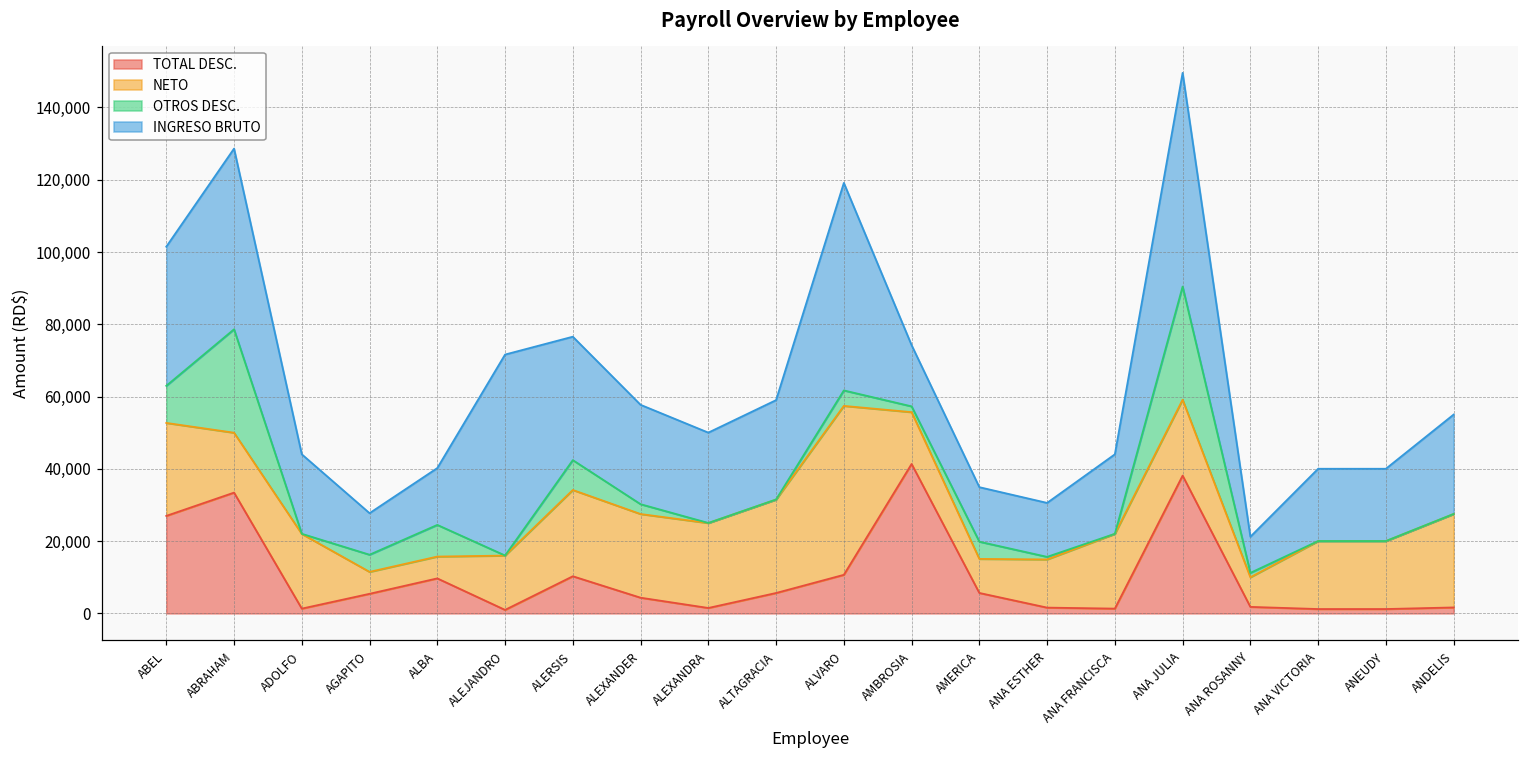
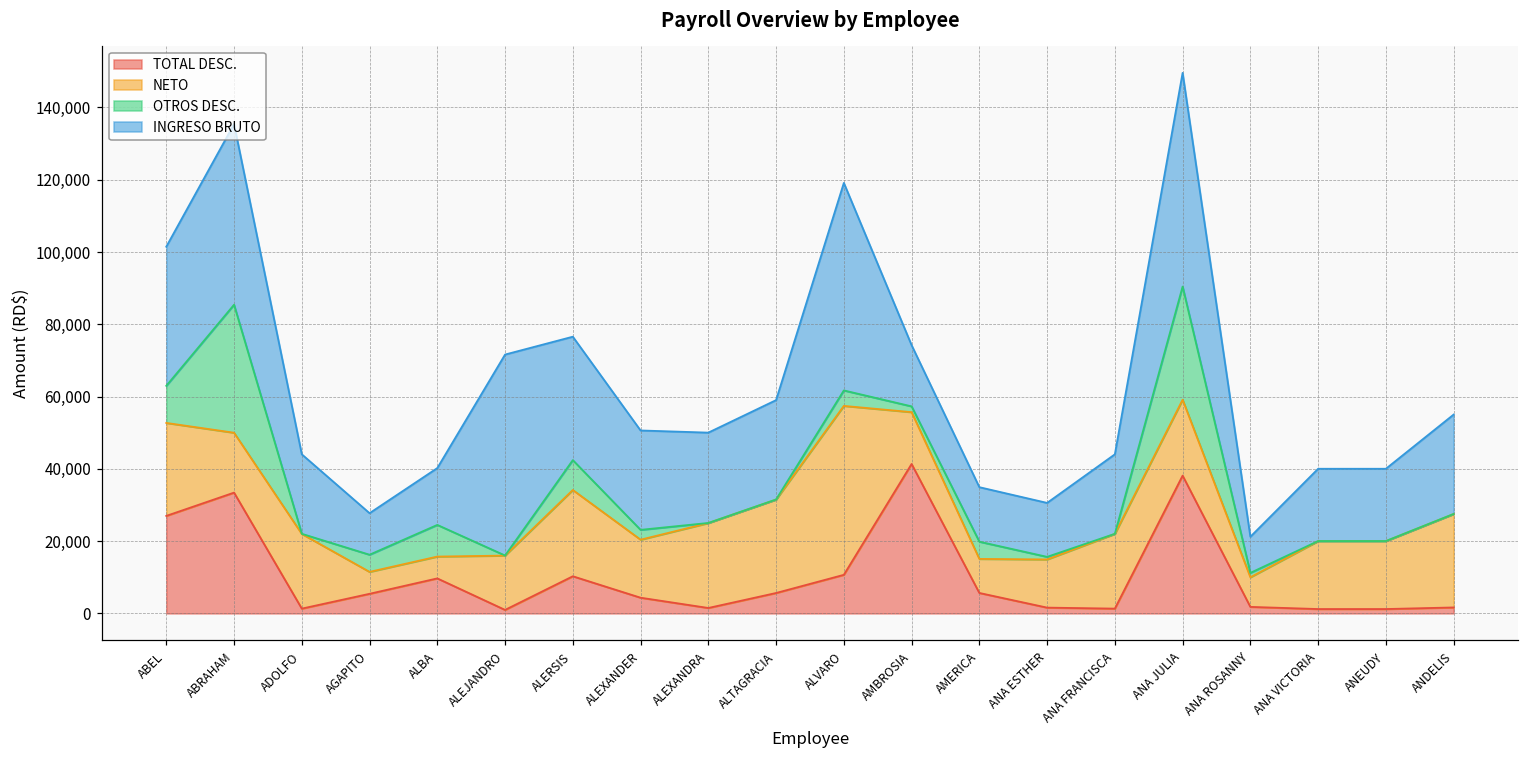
OTROS DESC., ABRAHAM: 29,000 -> 35,000
NETO, ALEXANDER: 23,000 -> 16,000
